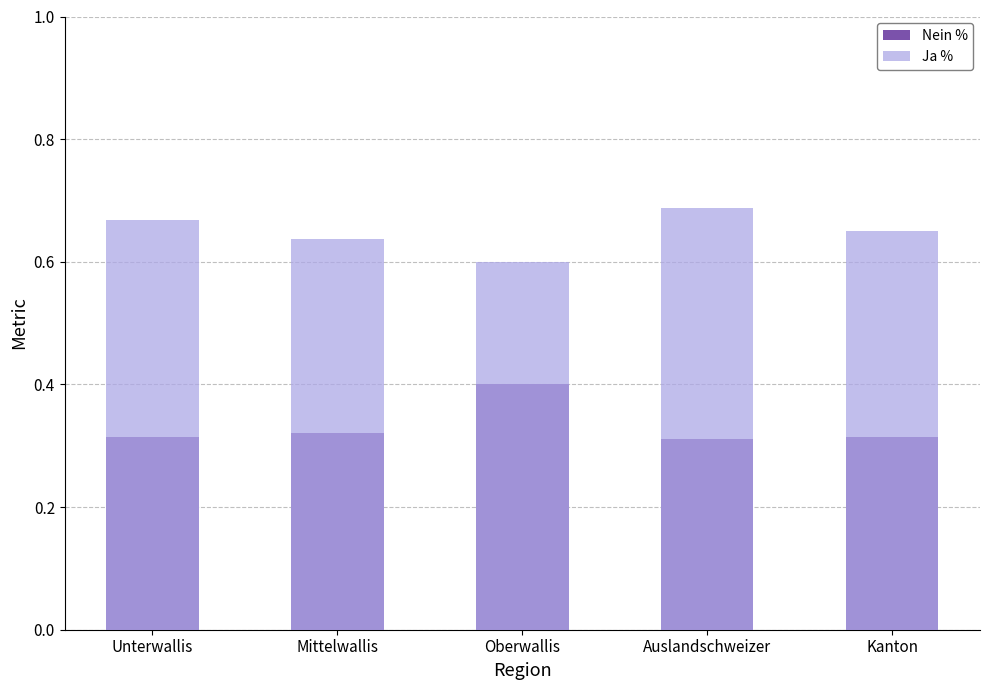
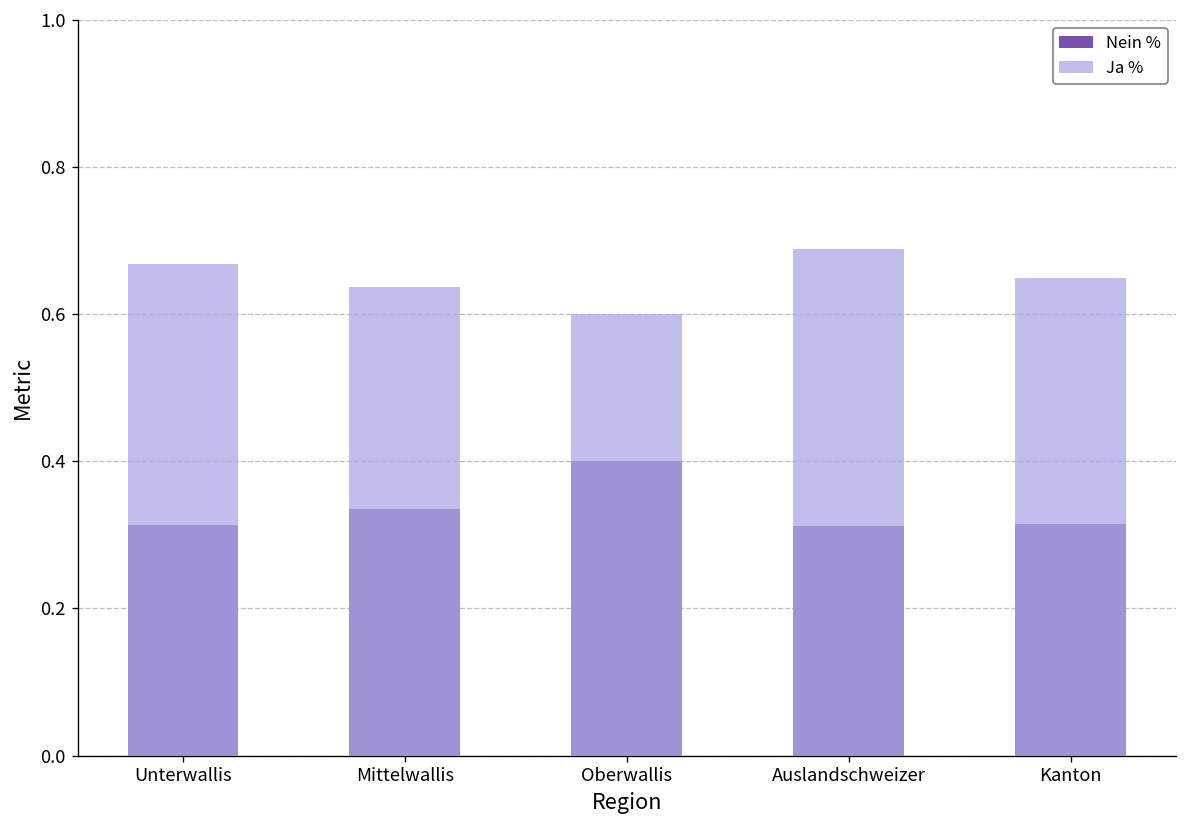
Nein %, Mittelwallis: 0.32 -> 0.33
